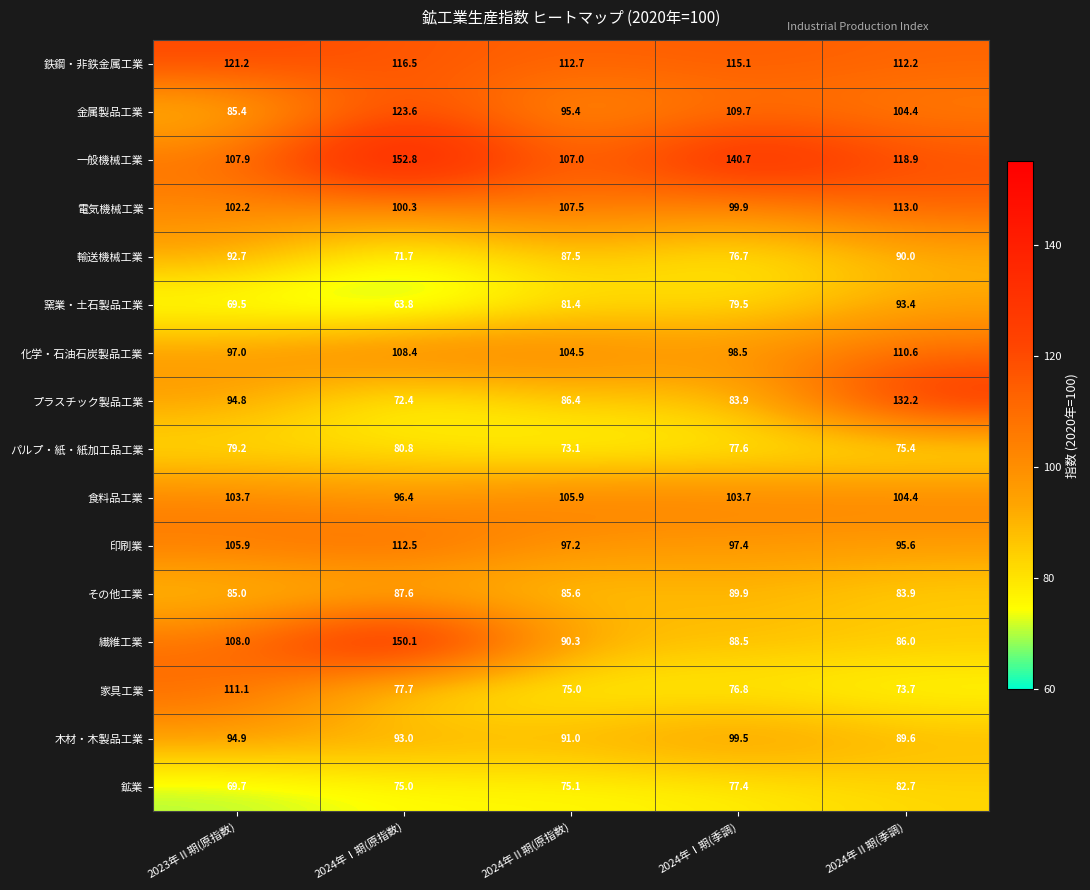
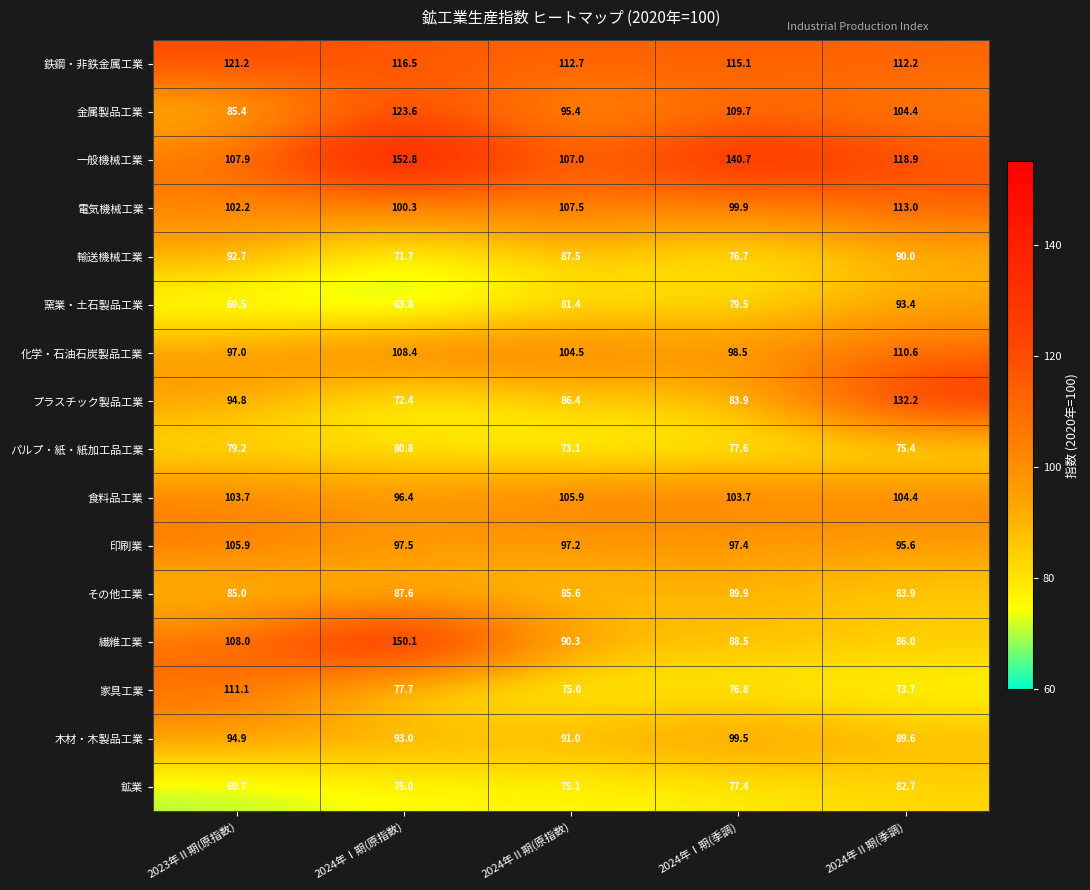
印刷業, 2024年Ⅰ期(原指数): 112.5 -> 97.5
